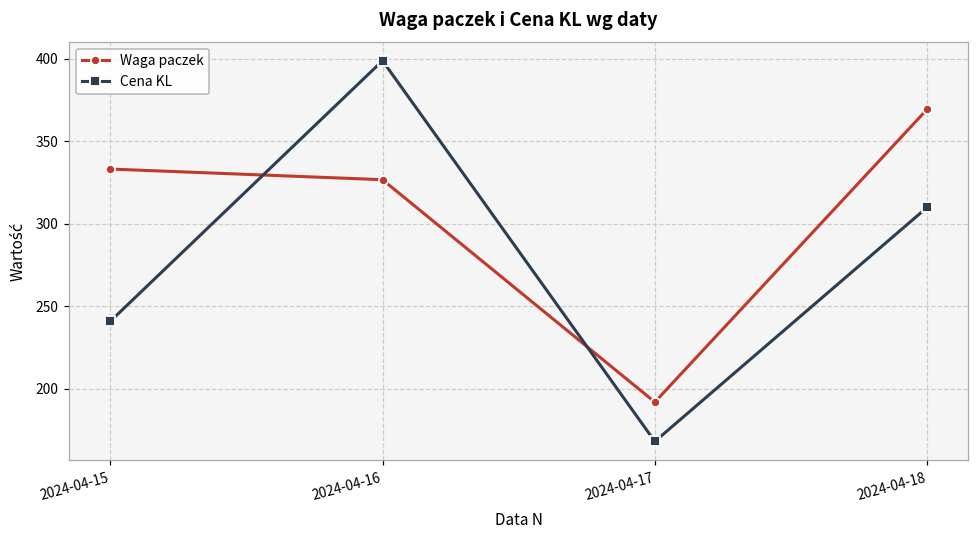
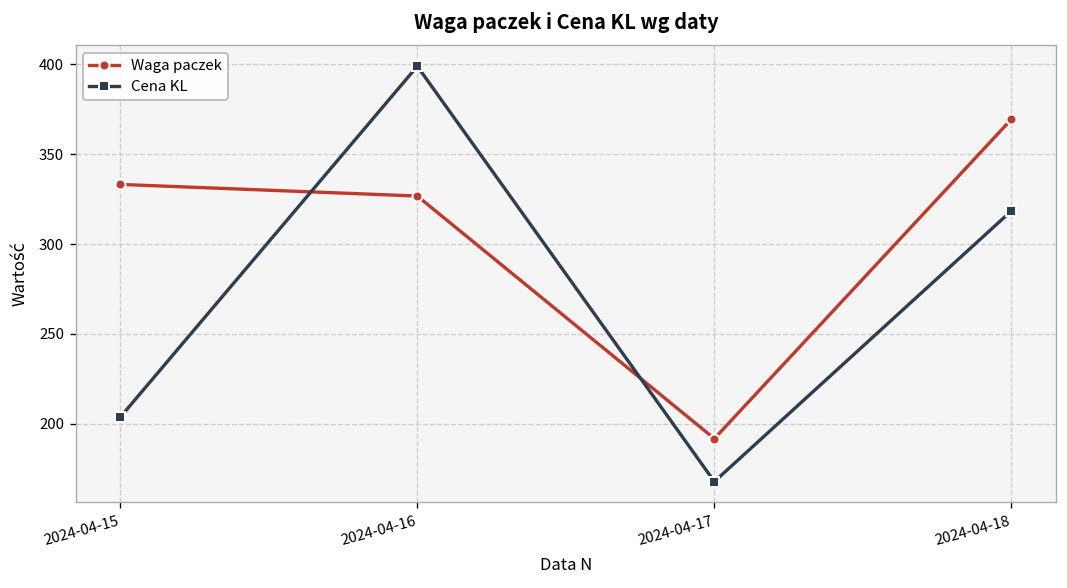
Cena KL, 2024-04-15: 241 -> 204
Cena KL, 2024-04-18: 310 -> 318
